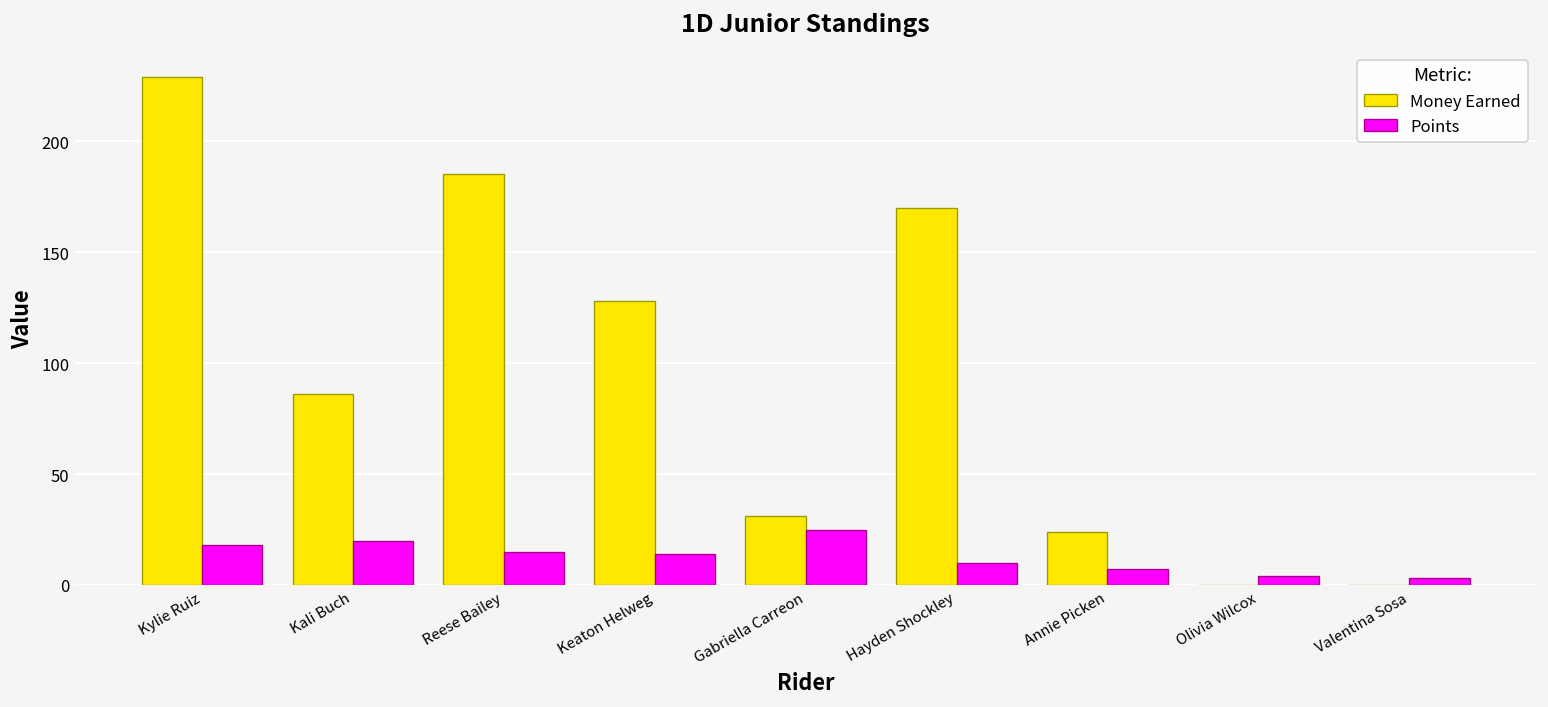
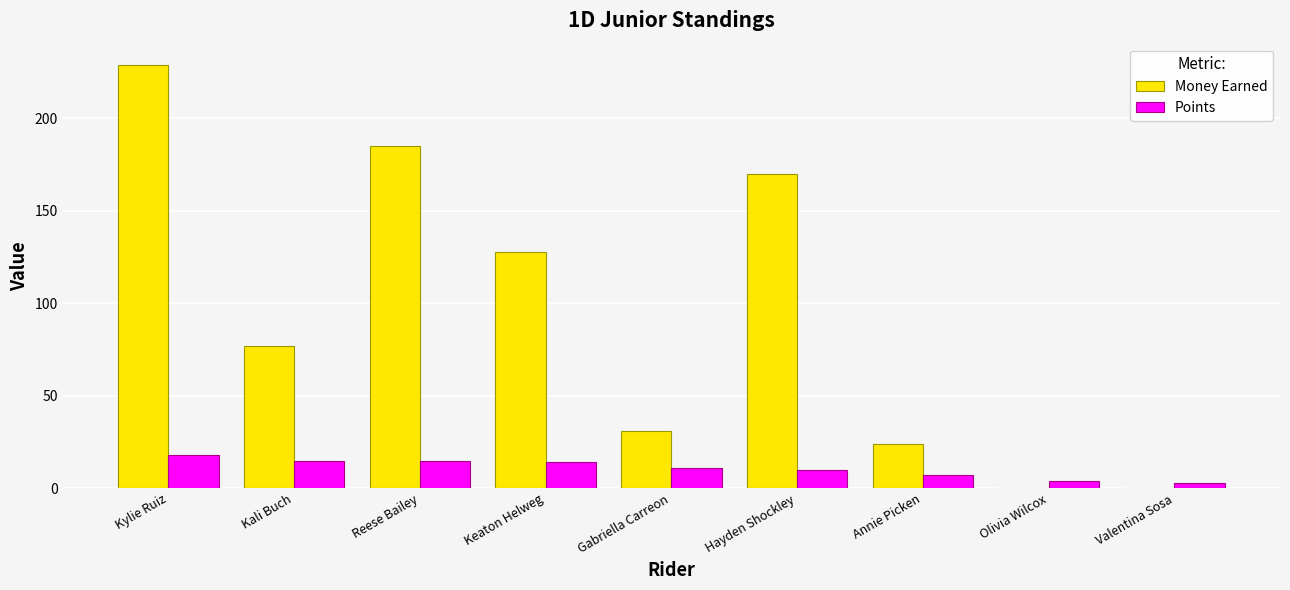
Money Earned, Kali Buch: 86 -> 77
Points, Kali Buch: 20 -> 15
Points, Gabriella Carreon: 25 -> 11
